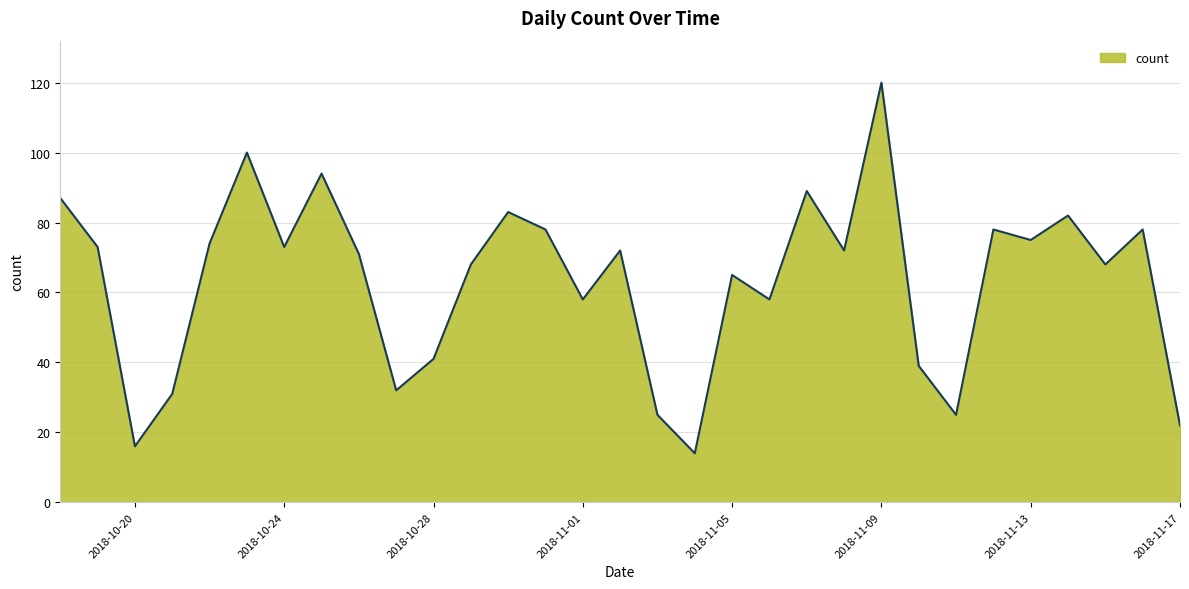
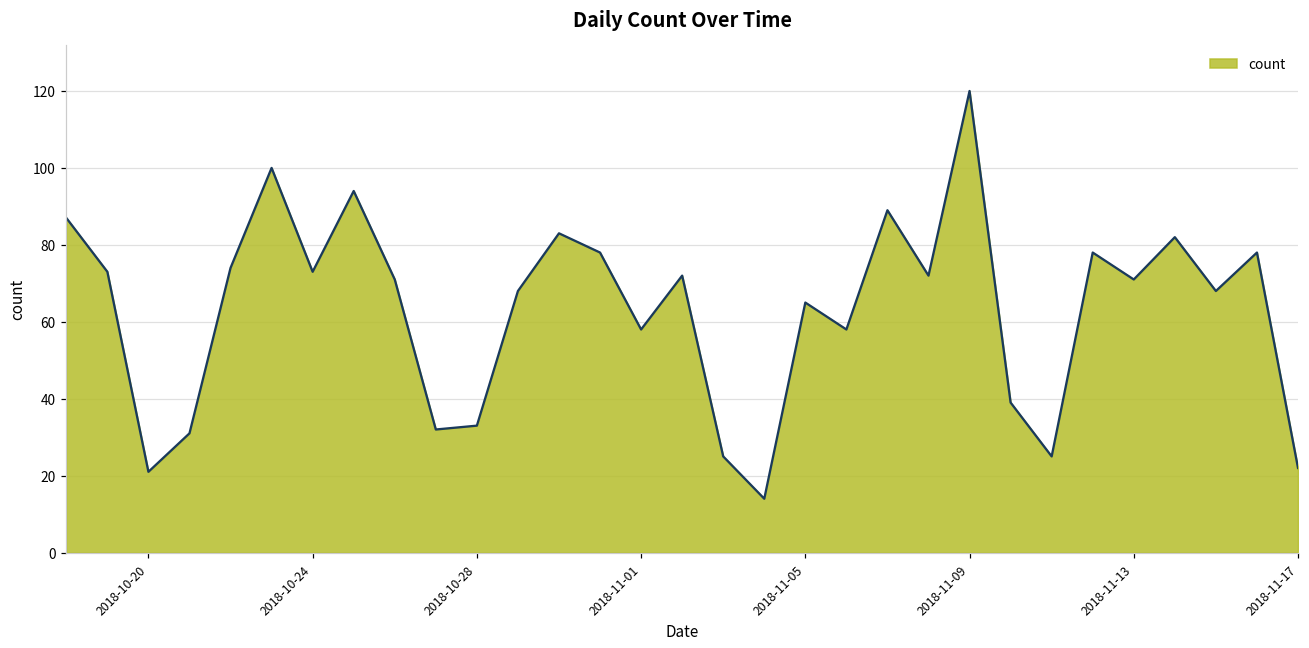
2018-10-20: 16 -> 21
2018-10-28: 41 -> 33
2018-11-13: 75 -> 71
